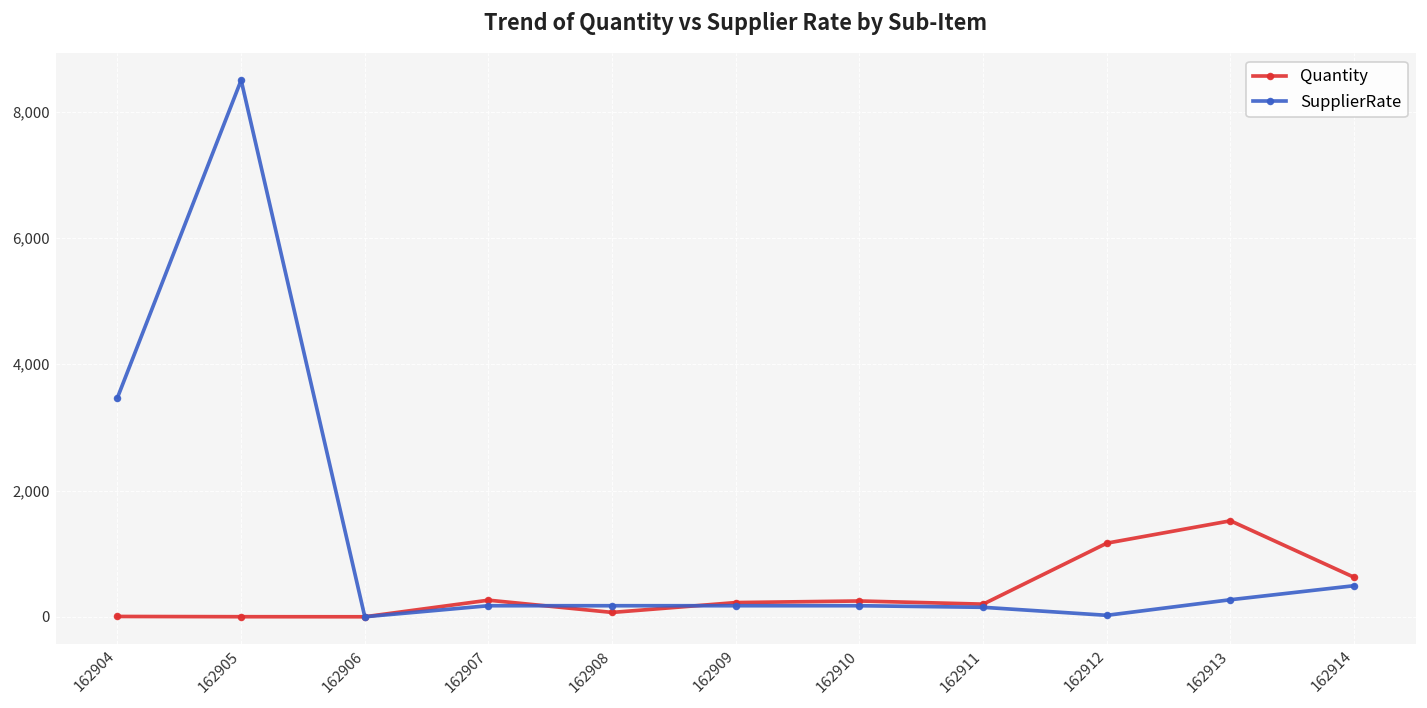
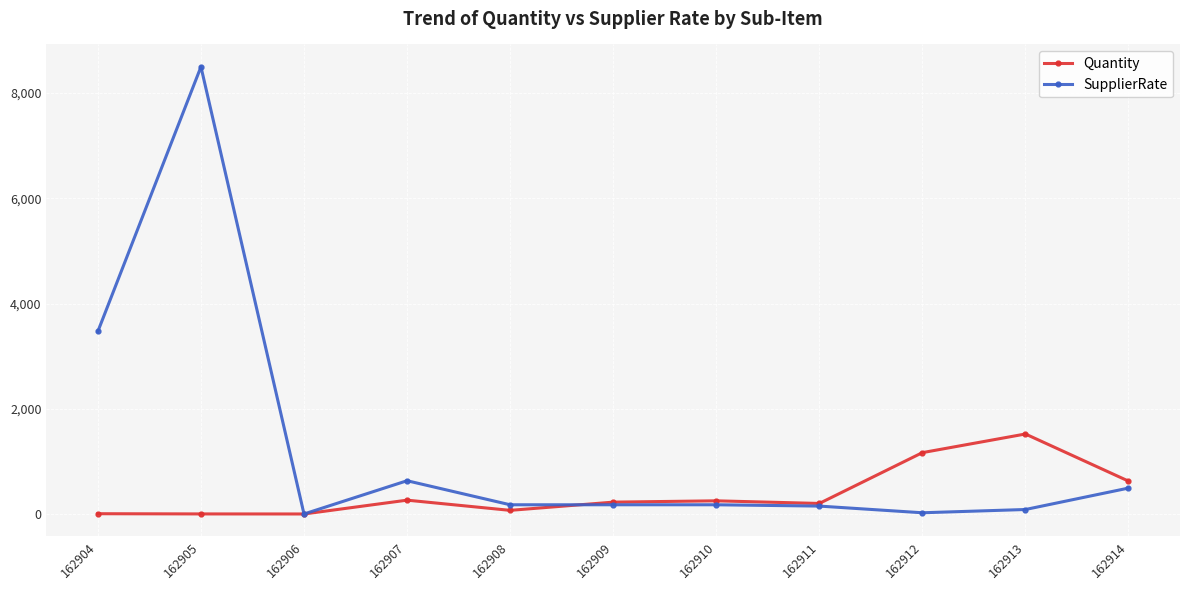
SupplierRate, 162907: 200 -> 600
SupplierRate, 162913: 300 -> 100
